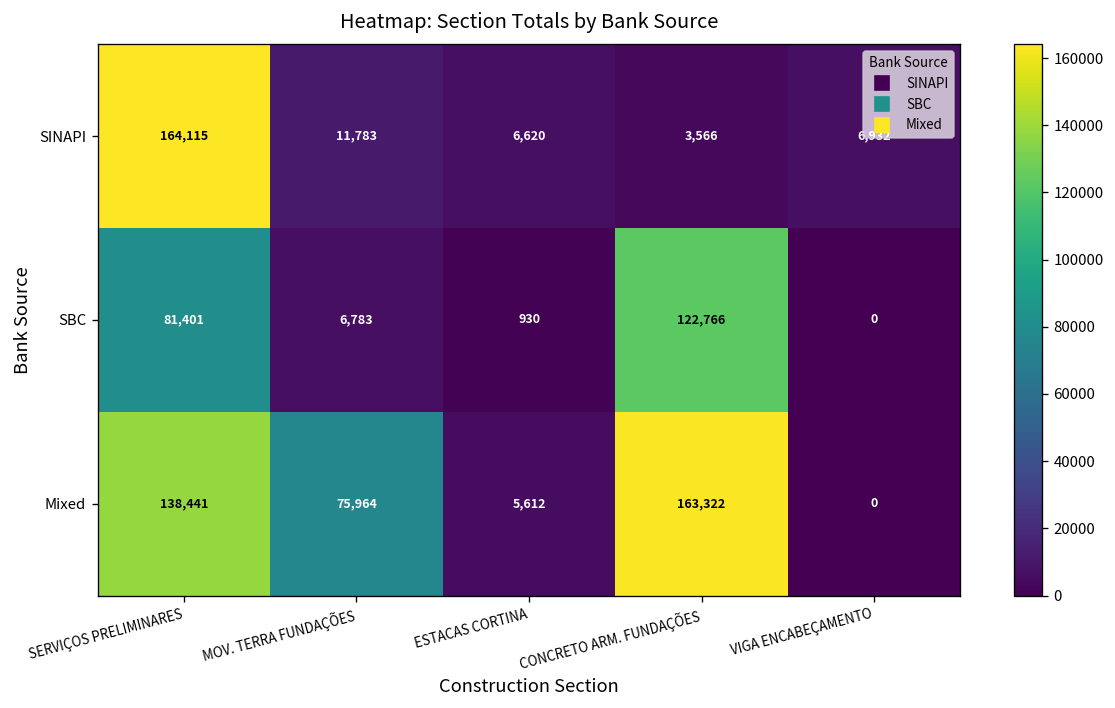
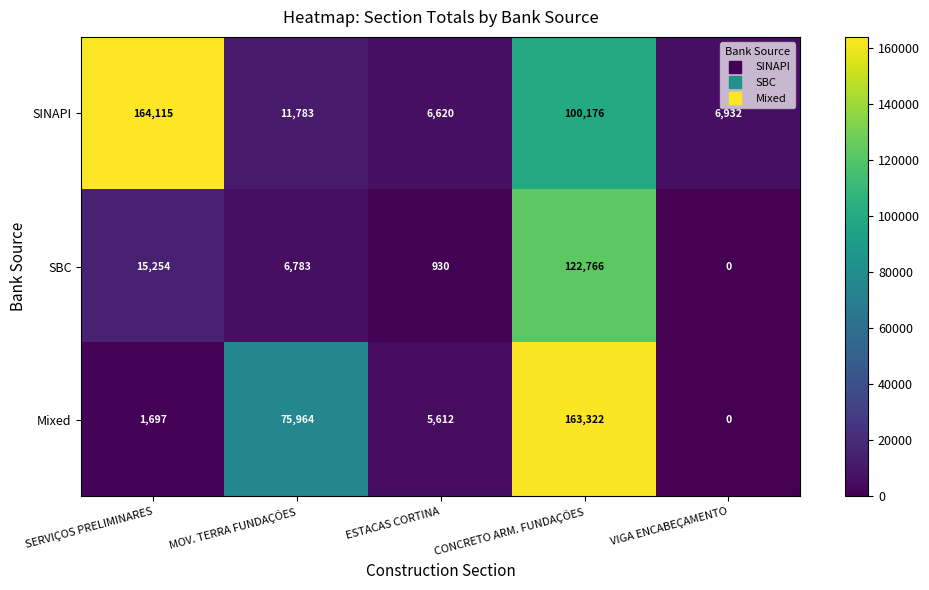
SINAPI, CONCRETO ARM. FUNDAÇÕES: 3,566 -> 100,176
SBC, SERVIÇOS PRELIMINARES: 81,401 -> 15,254
Mixed, SERVIÇOS PRELIMINARES: 138,441 -> 1,697
